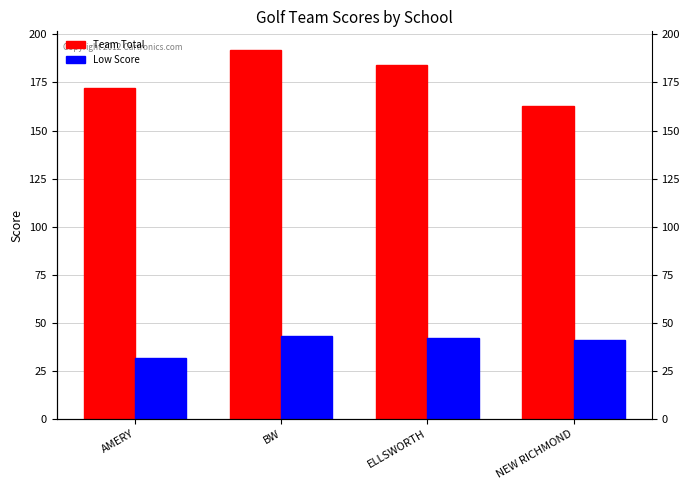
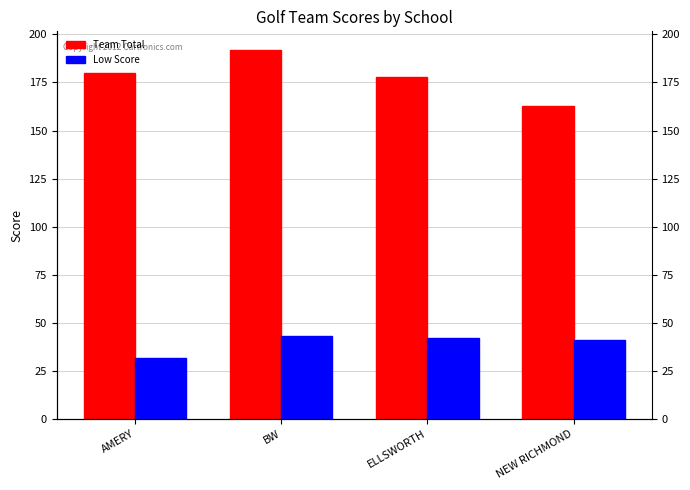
Team Total, AMERY: 172 -> 180
Team Total, ELLSWORTH: 184 -> 178
